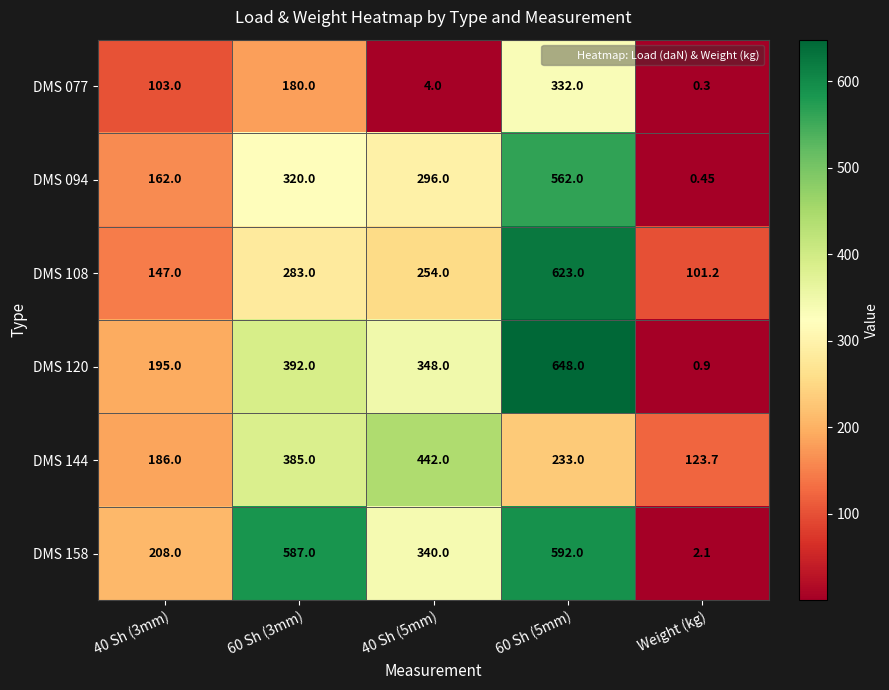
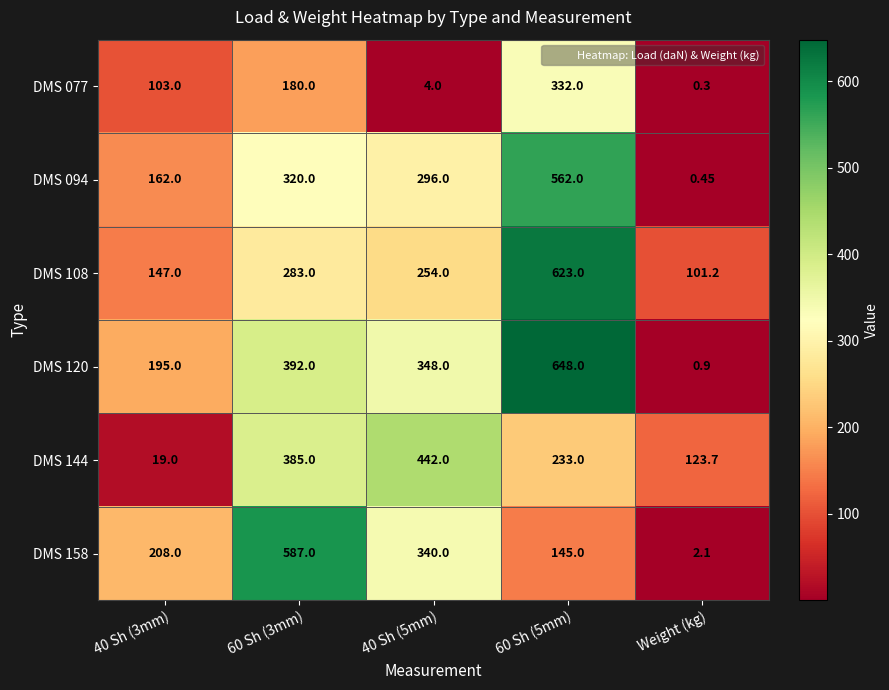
DMS 144, 40 Sh (3mm): 186.0 -> 19.0
DMS 158, 60 Sh (5mm): 592.0 -> 145.0
